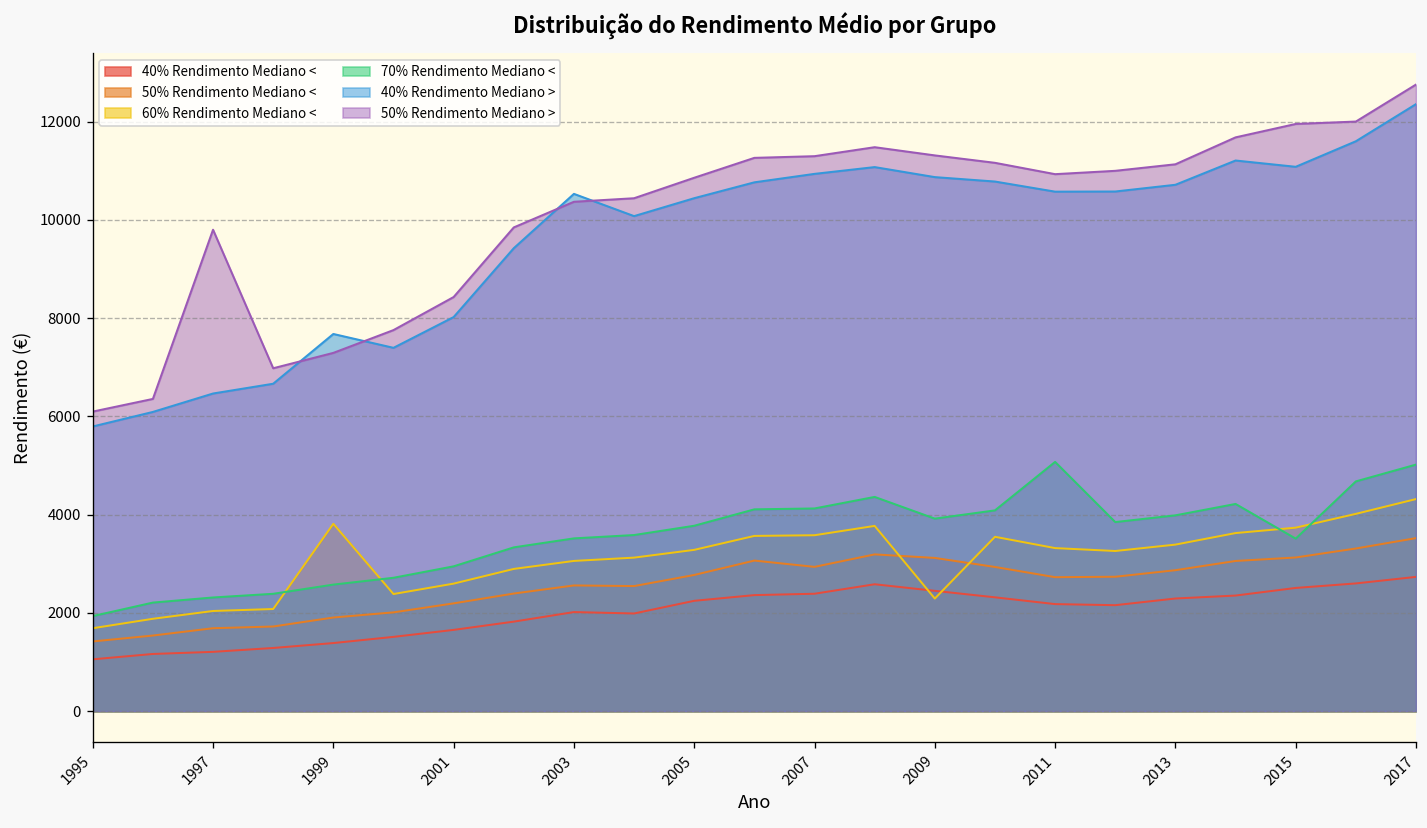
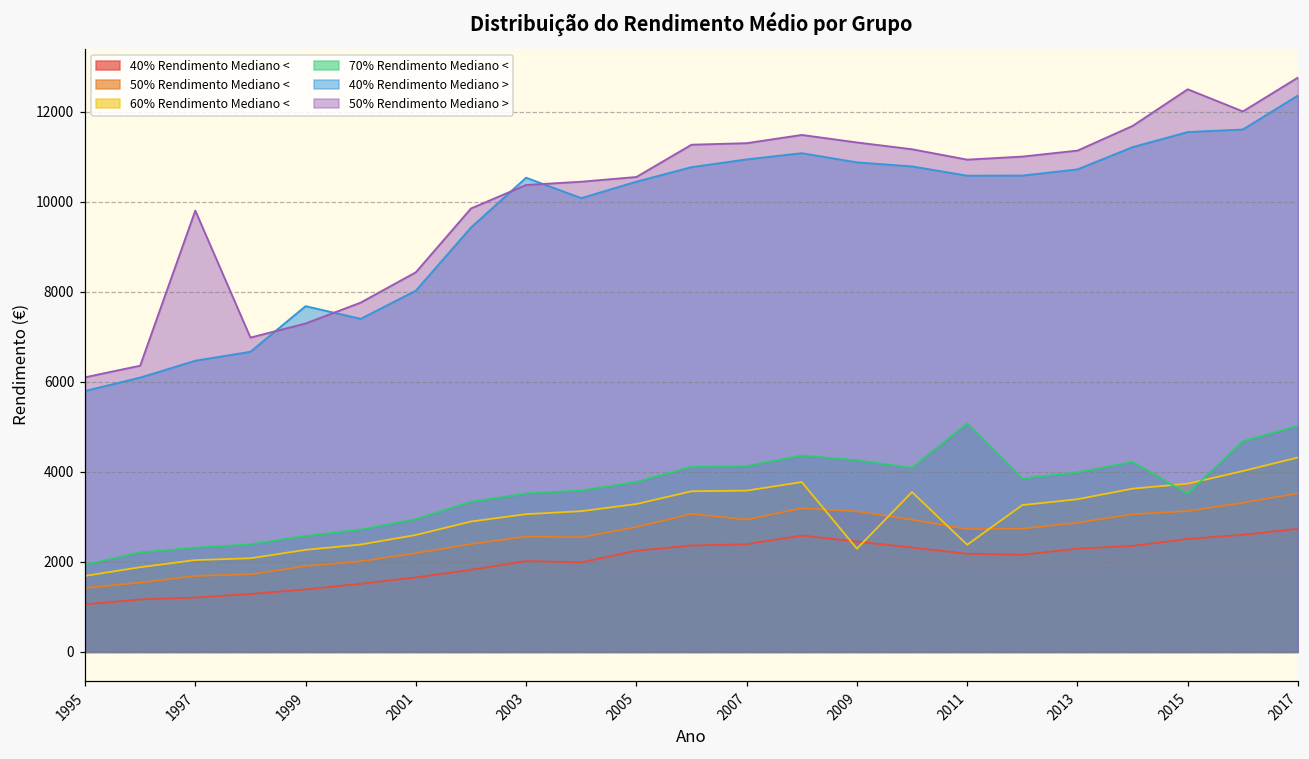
60% Rendimento Mediano <, 1999: 3800 -> 2300
50% Rendimento Mediano >, 2005: 10900 -> 10500
70% Rendimento Mediano <, 2009: 3900 -> 4300
60% Rendimento Mediano <, 2011: 3300 -> 2400
40% Rendimento Mediano >, 2015: 11100 -> 11500
50% Rendimento Mediano >, 2015: 12000 -> 12500
